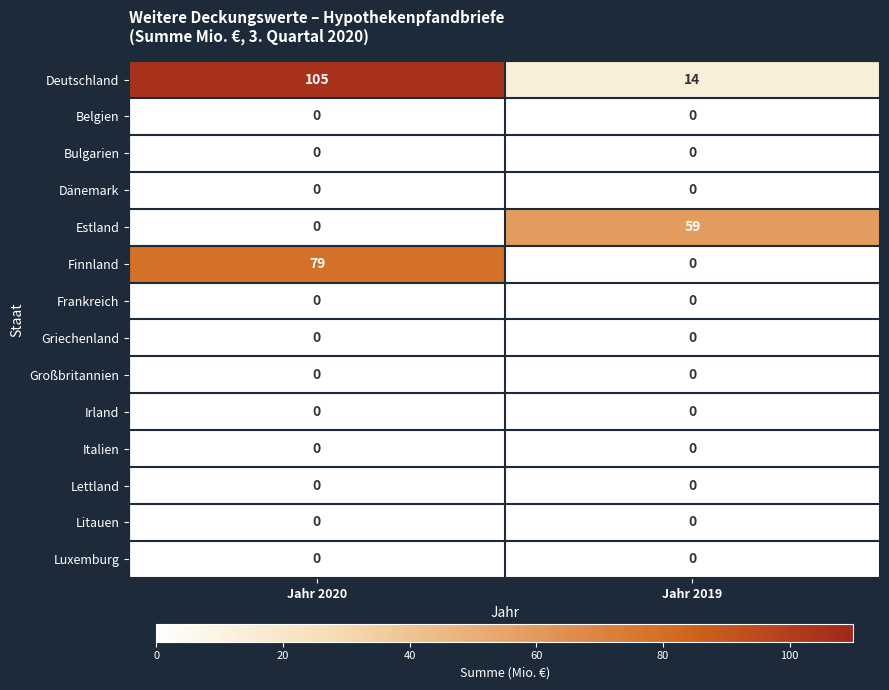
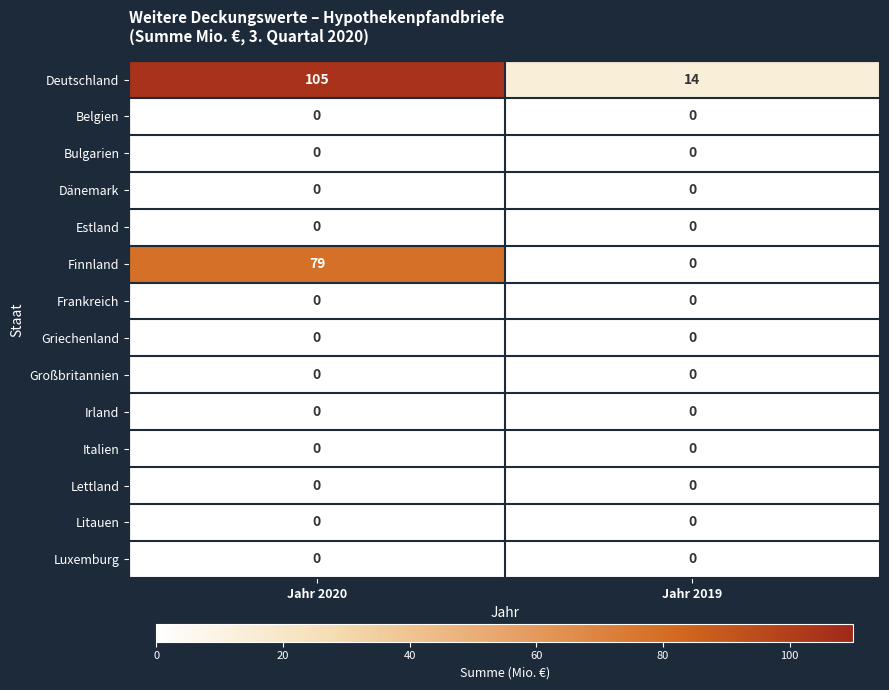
Estland, Jahr 2019: 59 -> 0
